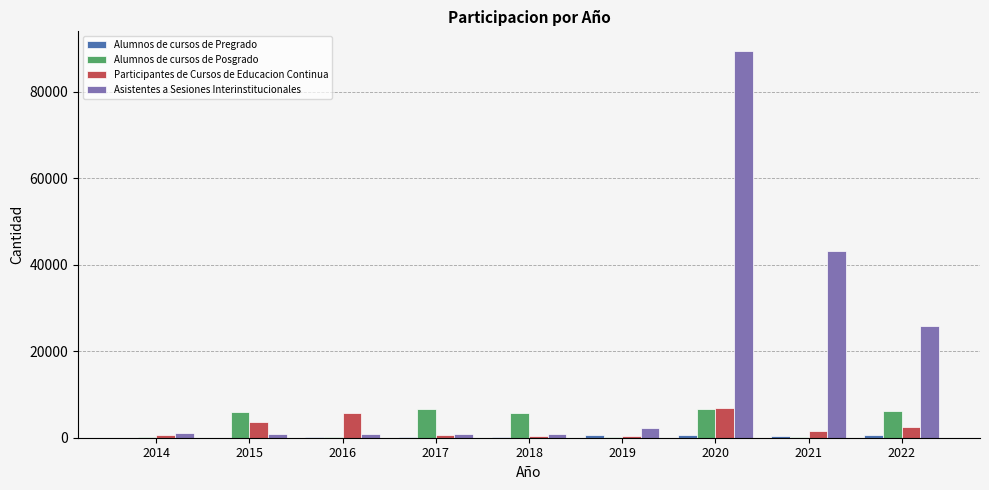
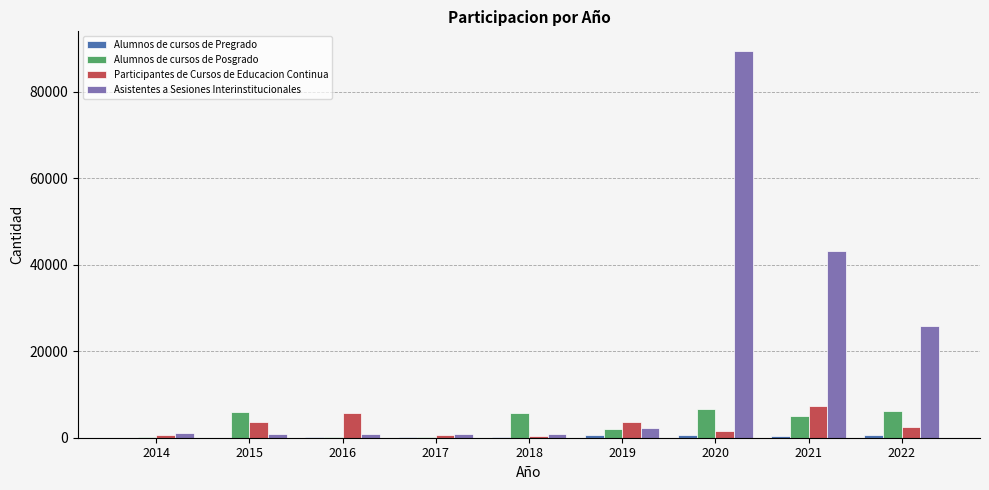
Alumnos de cursos de Posgrado, 2017: 7000 -> 0
Alumnos de cursos de Posgrado, 2019: 0 -> 2000
Participantes de Cursos de Educacion Continua, 2019: 0 -> 4000
Participantes de Cursos de Educacion Continua, 2020: 7000 -> 2000
Alumnos de cursos de Posgrado, 2021: 0 -> 5000
Participantes de Cursos de Educacion Continua, 2021: 2000 -> 7000
